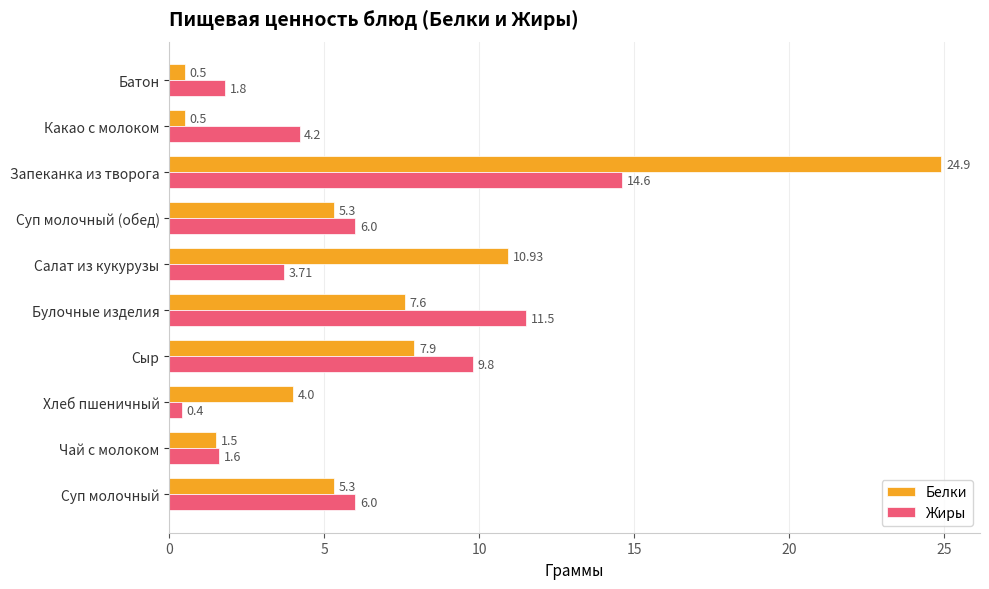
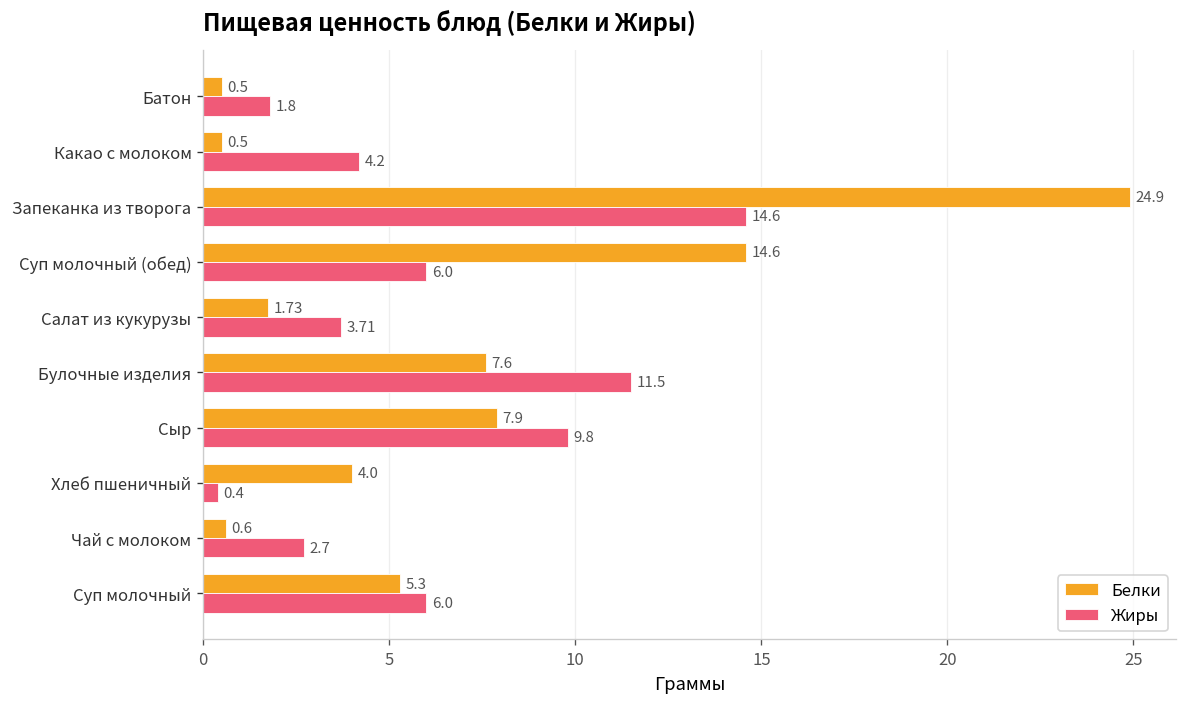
Белки, Суп молочный (обед): 5.3 -> 14.6
Белки, Салат из кукурузы: 10.93 -> 1.73
Белки, Чай с молоком: 1.5 -> 0.6
Жиры, Чай с молоком: 1.6 -> 2.7
